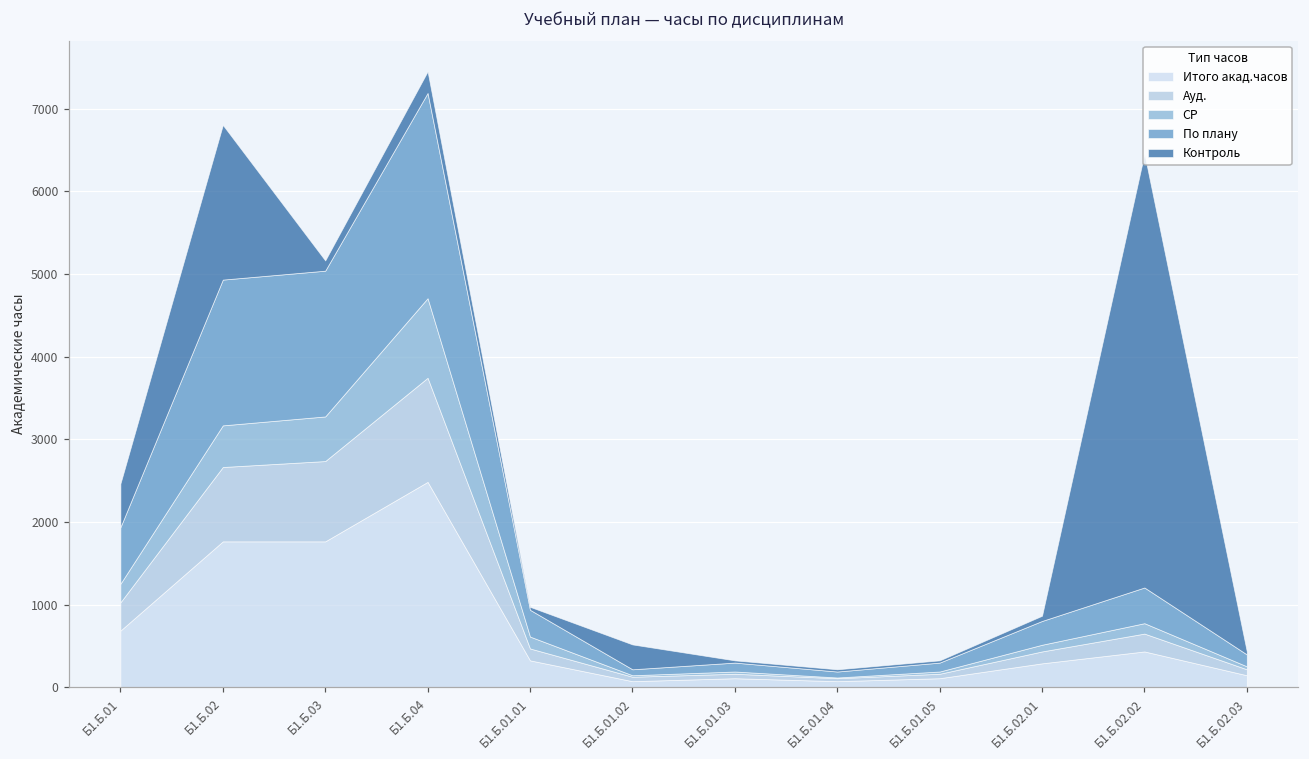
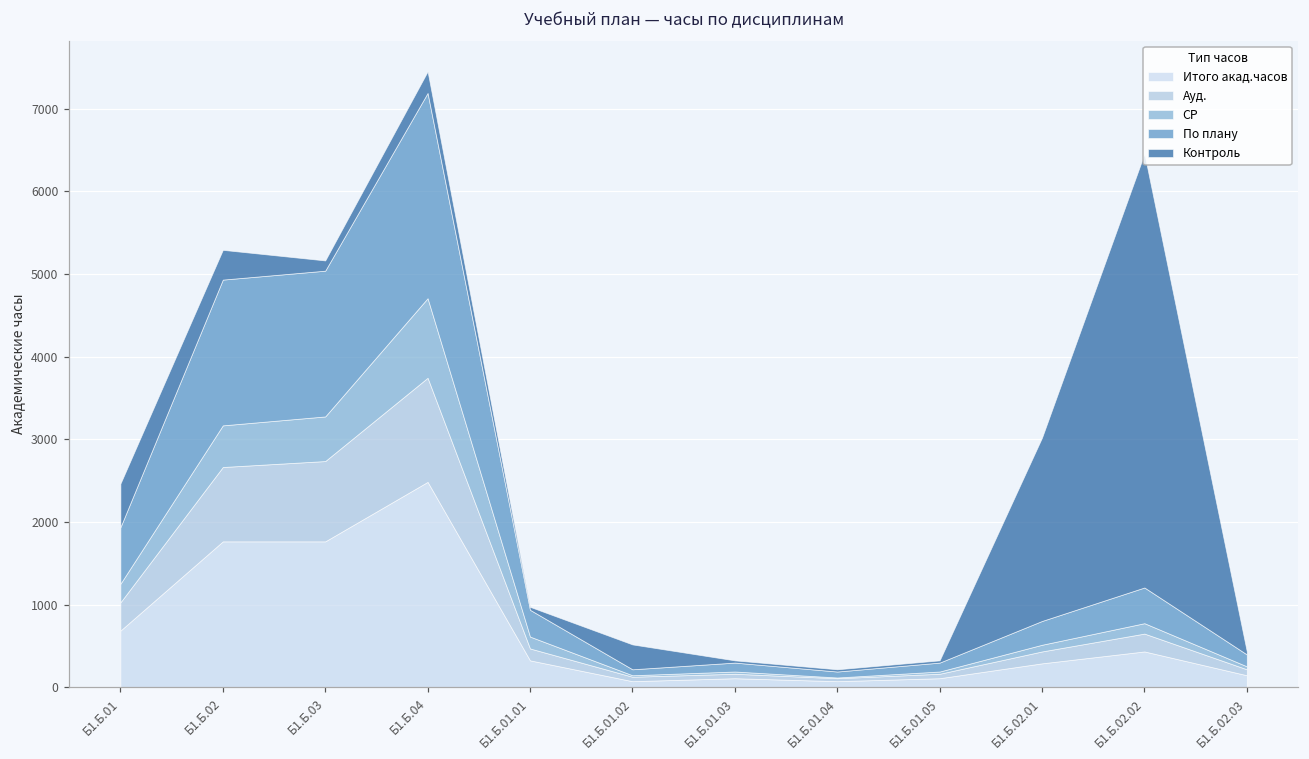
Контроль, Б1.Б.02: 1900 -> 400
Контроль, Б1.Б.02.01: 100 -> 2200
